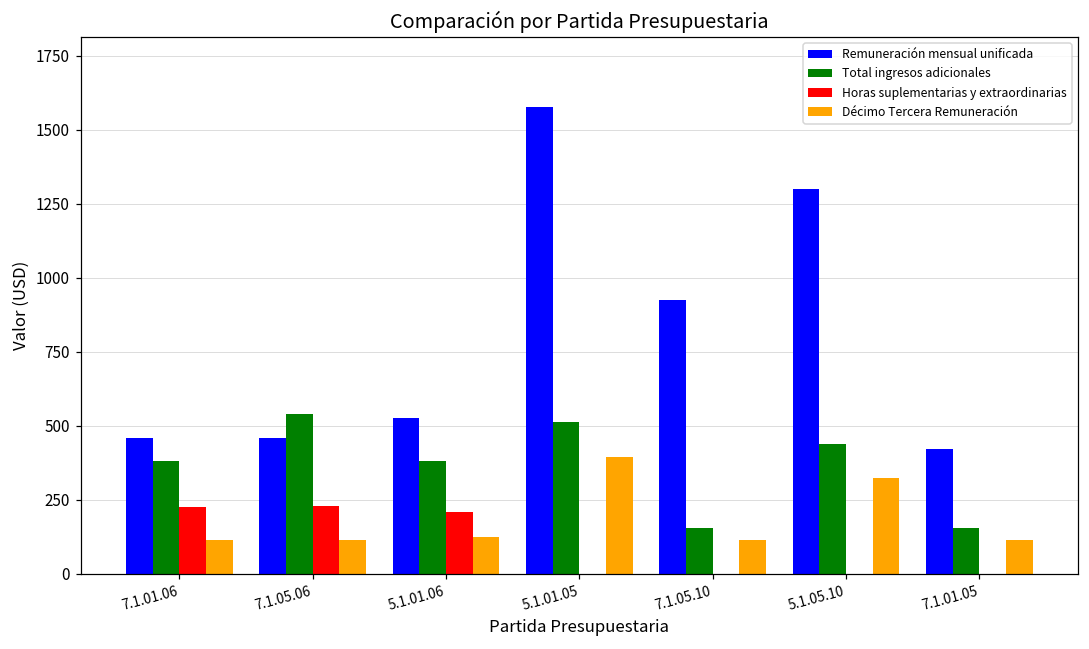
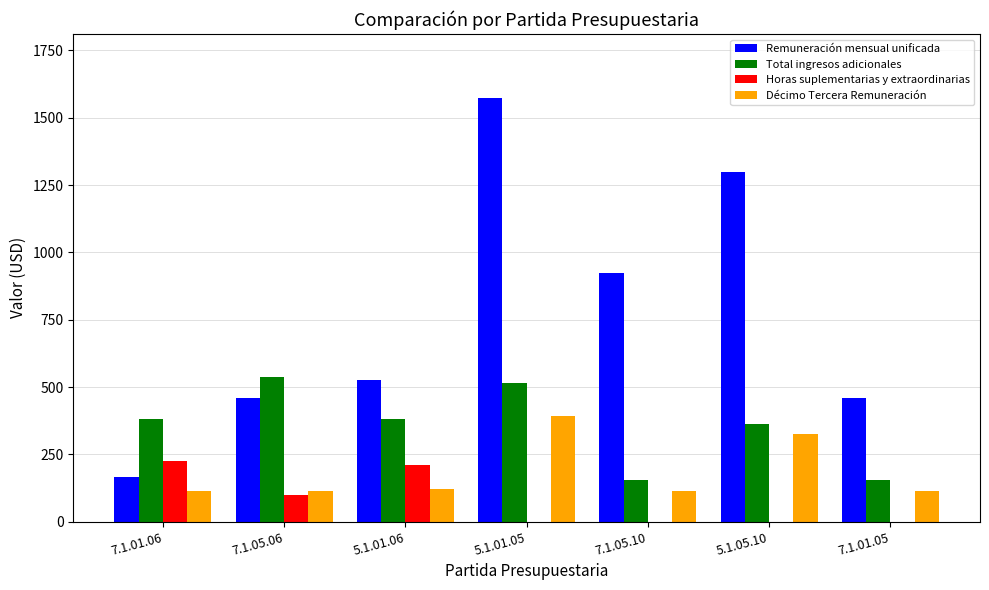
Remuneración mensual unificada, 7.1.01.06: 460 -> 170
Horas suplementarias y extraordinarias, 7.1.05.06: 230 -> 100
Total ingresos adicionales, 5.1.05.10: 440 -> 360
Remuneración mensual unificada, 7.1.01.05: 420 -> 460
